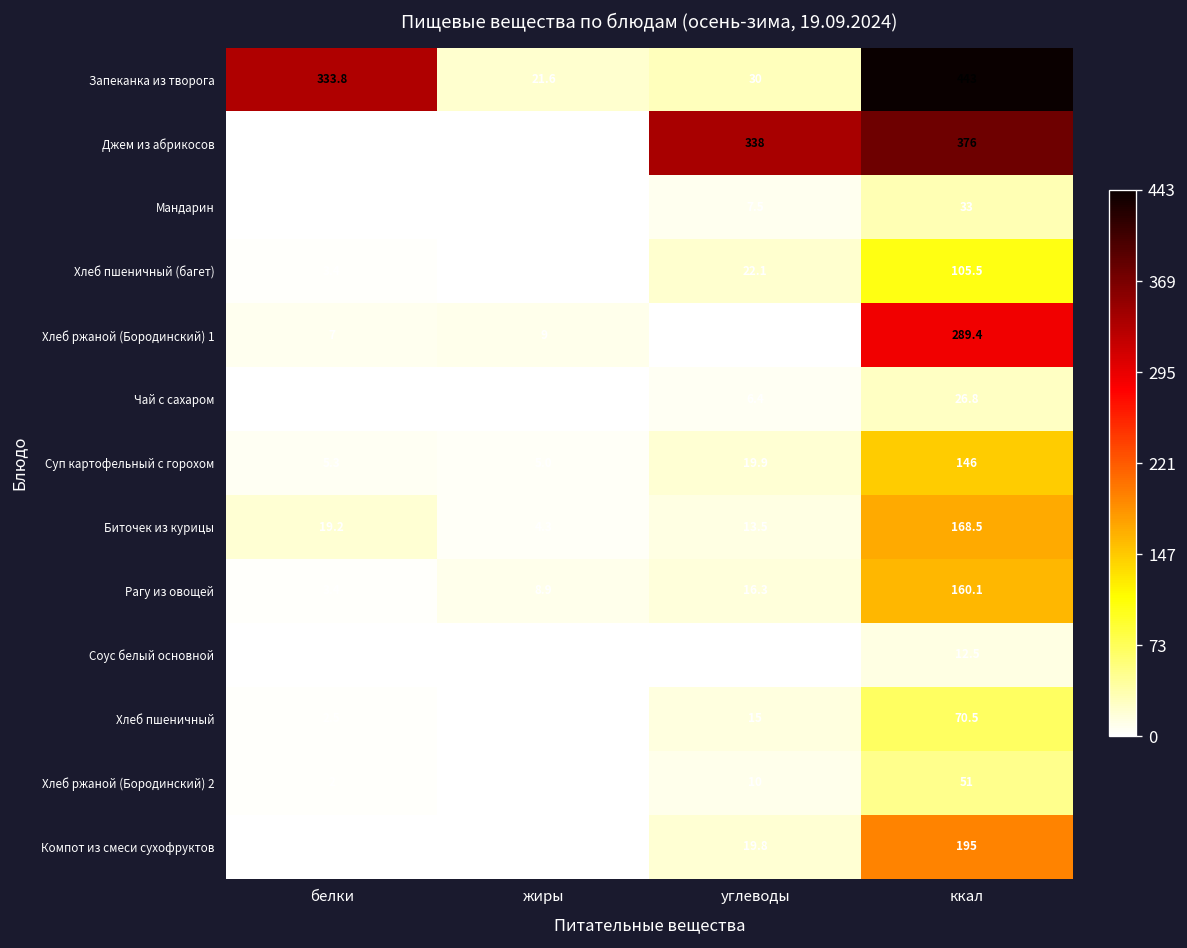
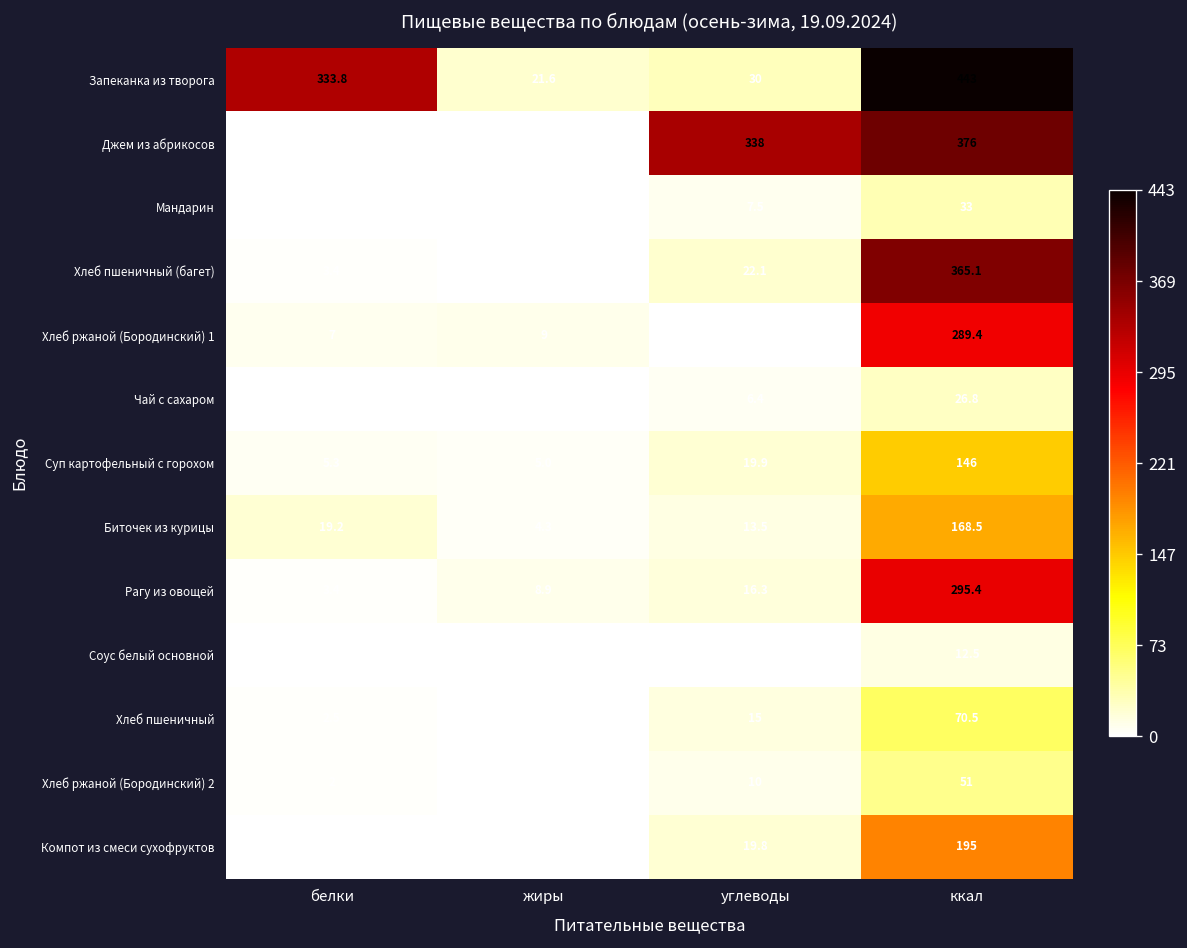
Хлеб пшеничный (багет), ккал: 105.5 -> 365.1
Рагу из овощей, ккал: 160.1 -> 295.4
